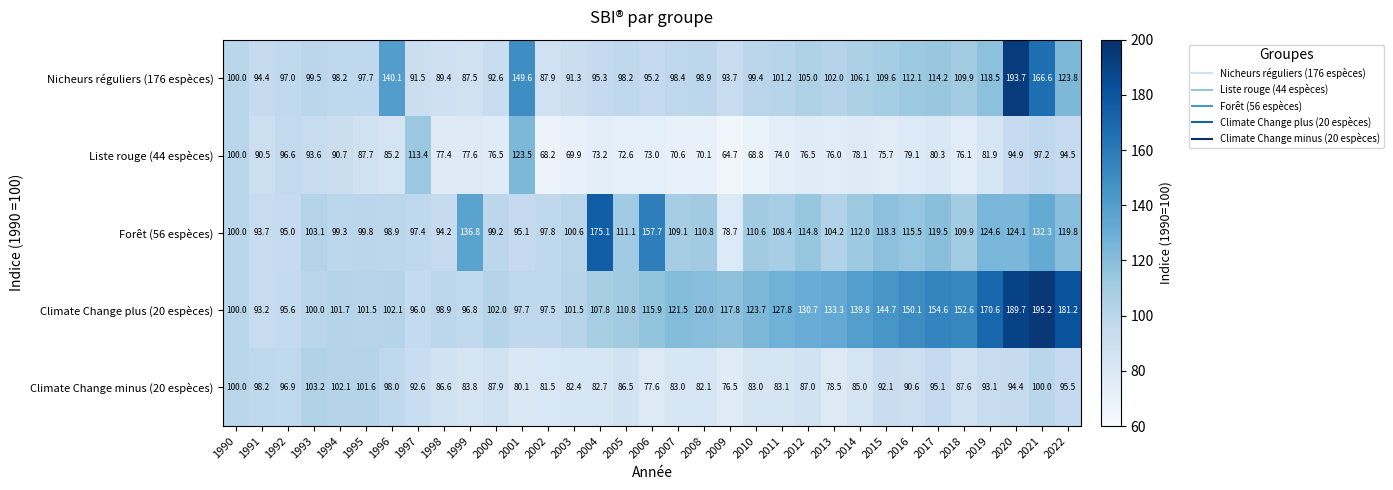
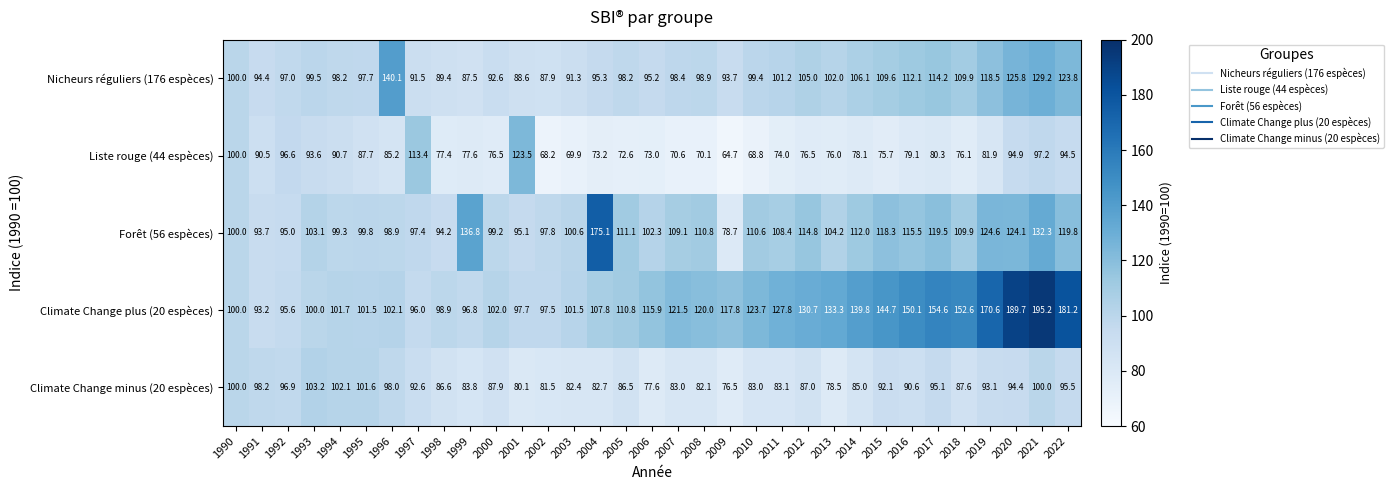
Nicheurs réguliers (176 espèces), 2001: 149.6 -> 88.6
Nicheurs réguliers (176 espèces), 2020: 193.7 -> 125.8
Nicheurs réguliers (176 espèces), 2021: 166.6 -> 129.2
Forêt (56 espèces), 2006: 157.7 -> 102.3
